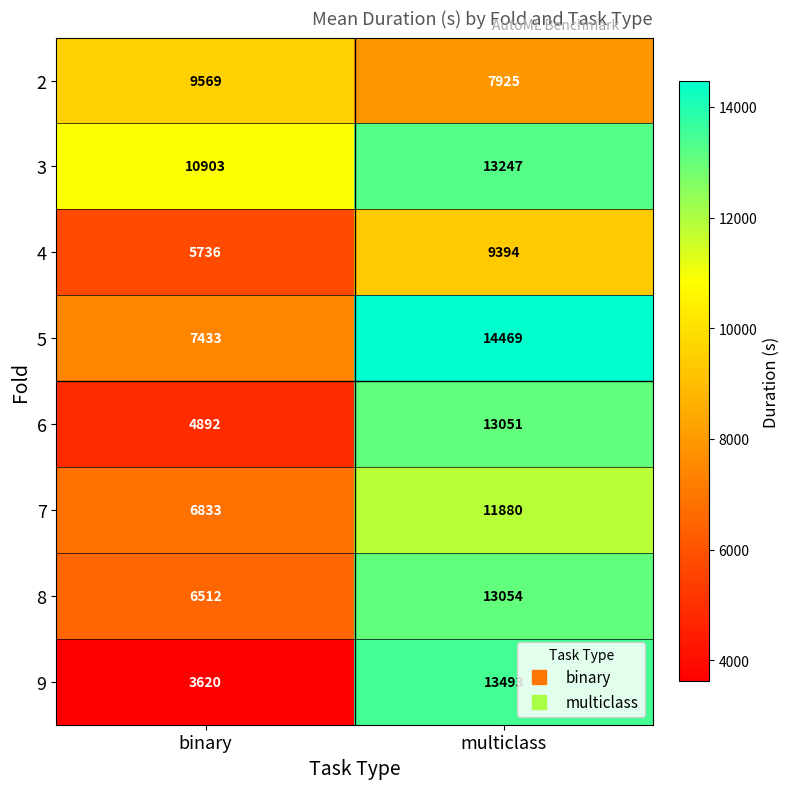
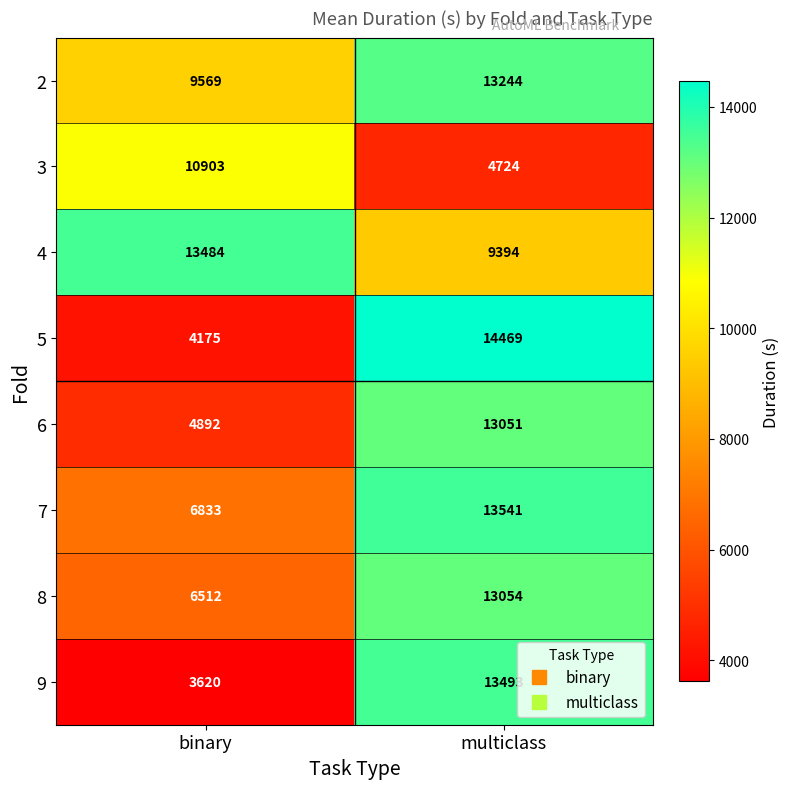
2, multiclass: 7925 -> 13244
3, multiclass: 13247 -> 4724
4, binary: 5736 -> 13484
5, binary: 7433 -> 4175
7, multiclass: 11880 -> 13541
